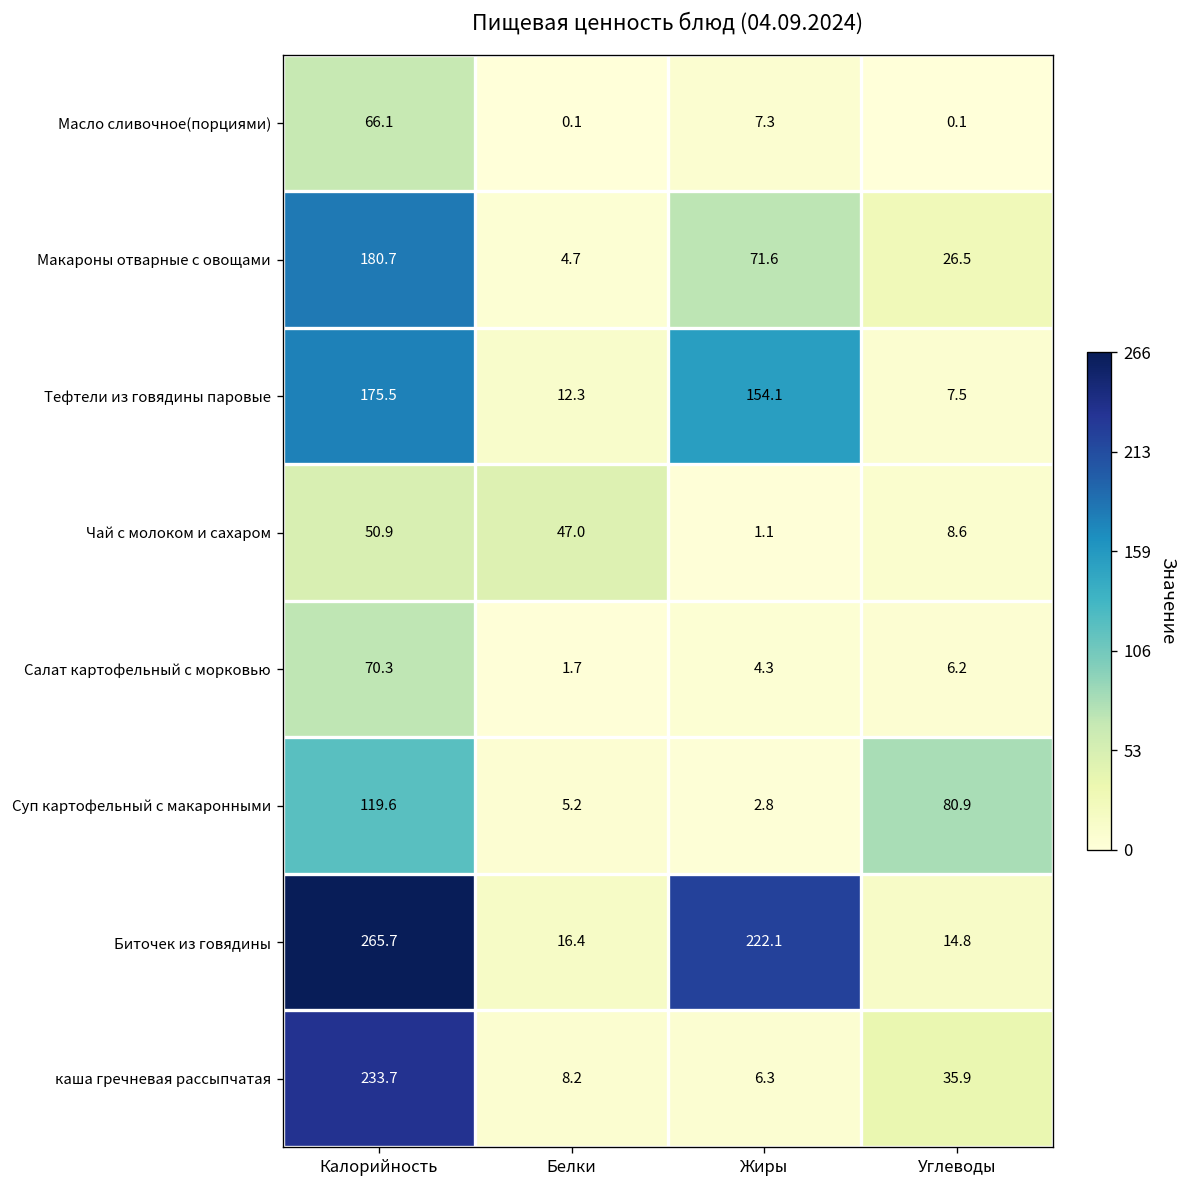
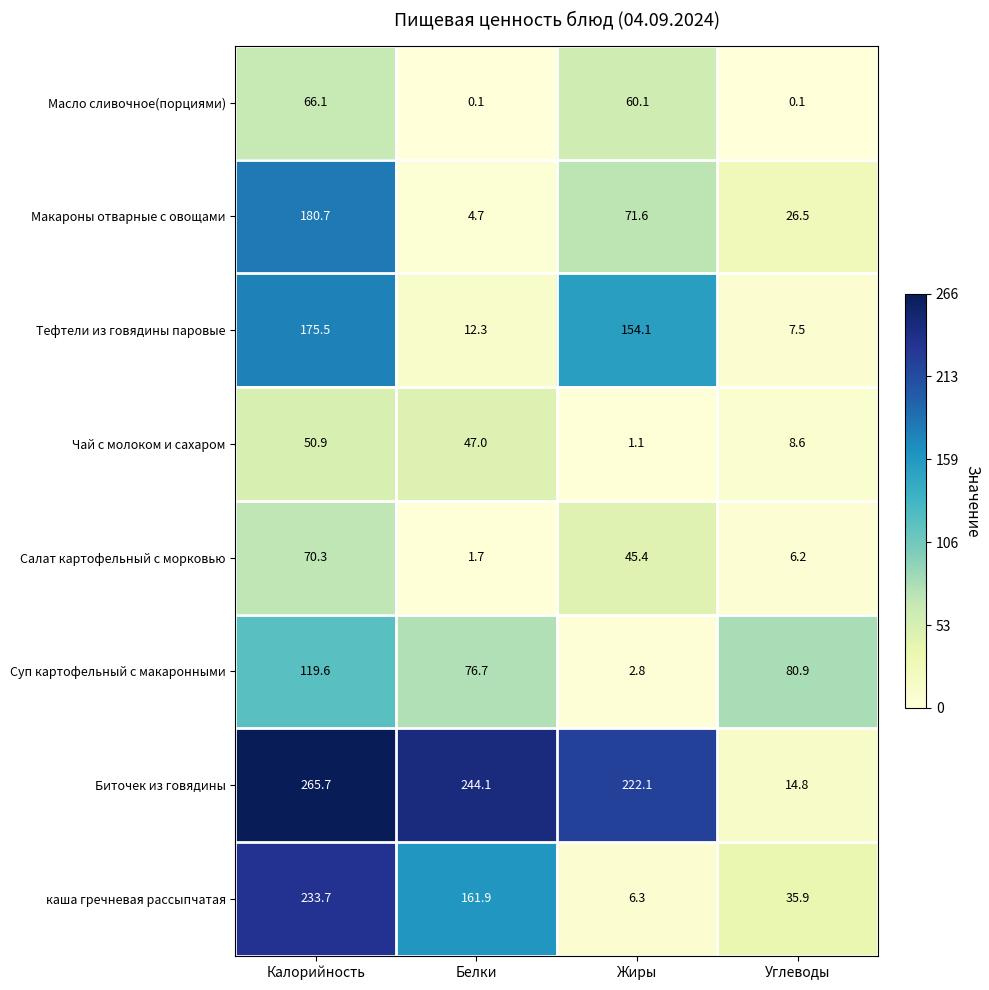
Масло сливочное(порциями), Жиры: 7.3 -> 60.1
Салат картофельный с морковью, Жиры: 4.3 -> 45.4
Суп картофельный с макаронными, Белки: 5.2 -> 76.7
Биточек из говядины, Белки: 16.4 -> 244.1
каша гречневая рассыпчатая, Белки: 8.2 -> 161.9
